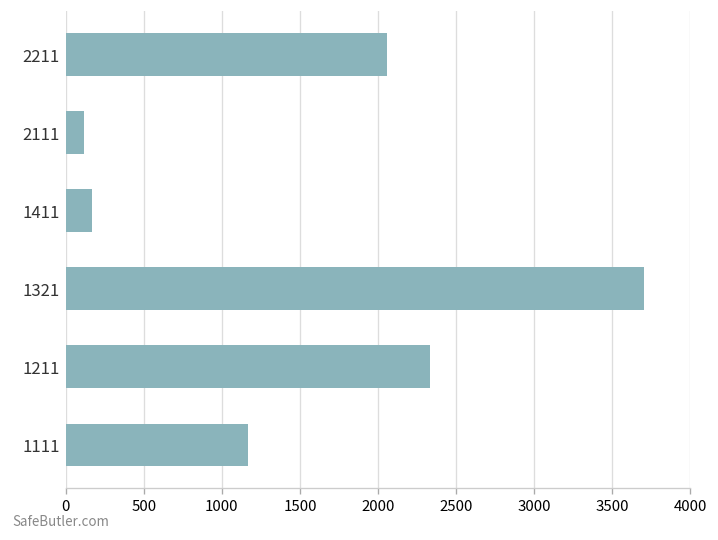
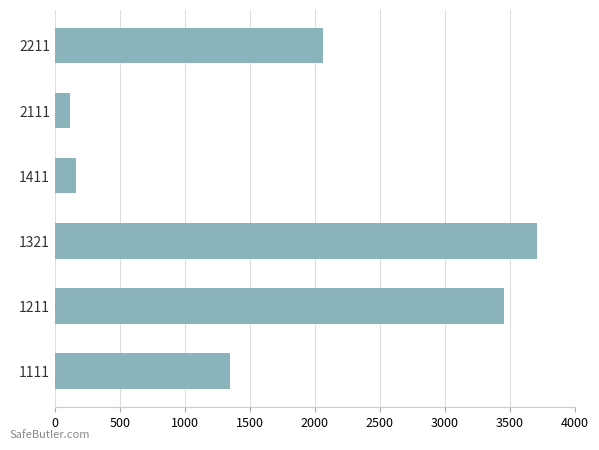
1211: 2340 -> 3460
1111: 1170 -> 1350
